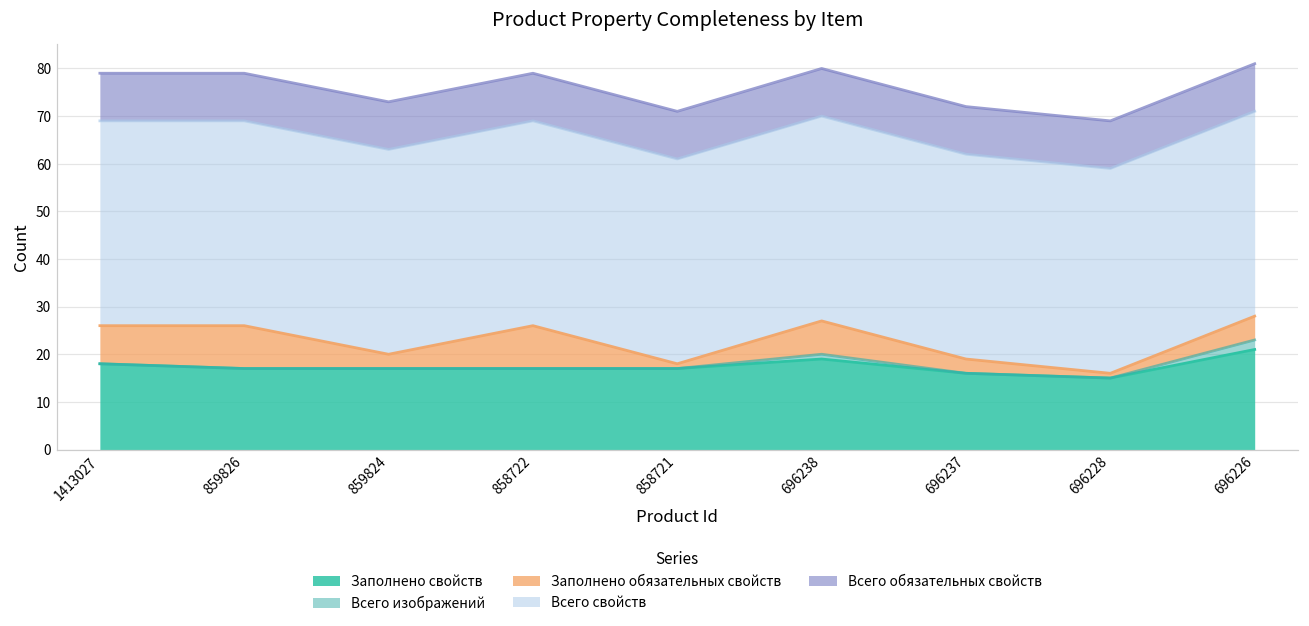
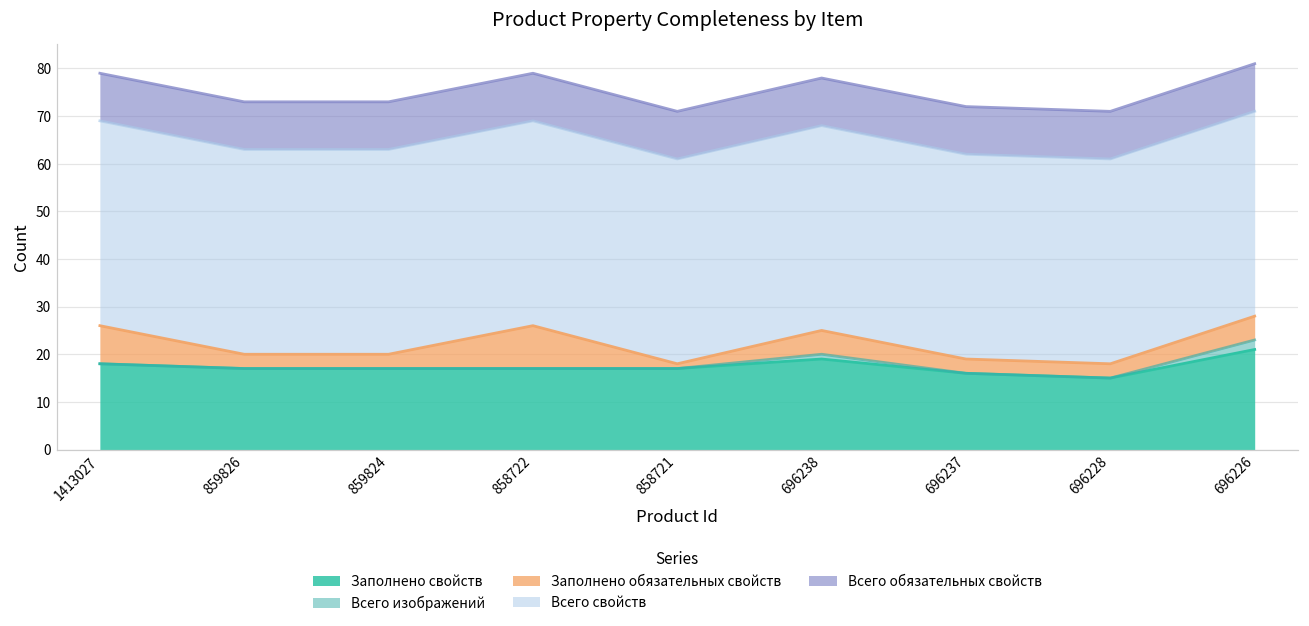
Заполнено обязательных свойств, 859826: 9 -> 3
Заполнено обязательных свойств, 696238: 7 -> 5
Заполнено обязательных свойств, 696228: 1 -> 3
